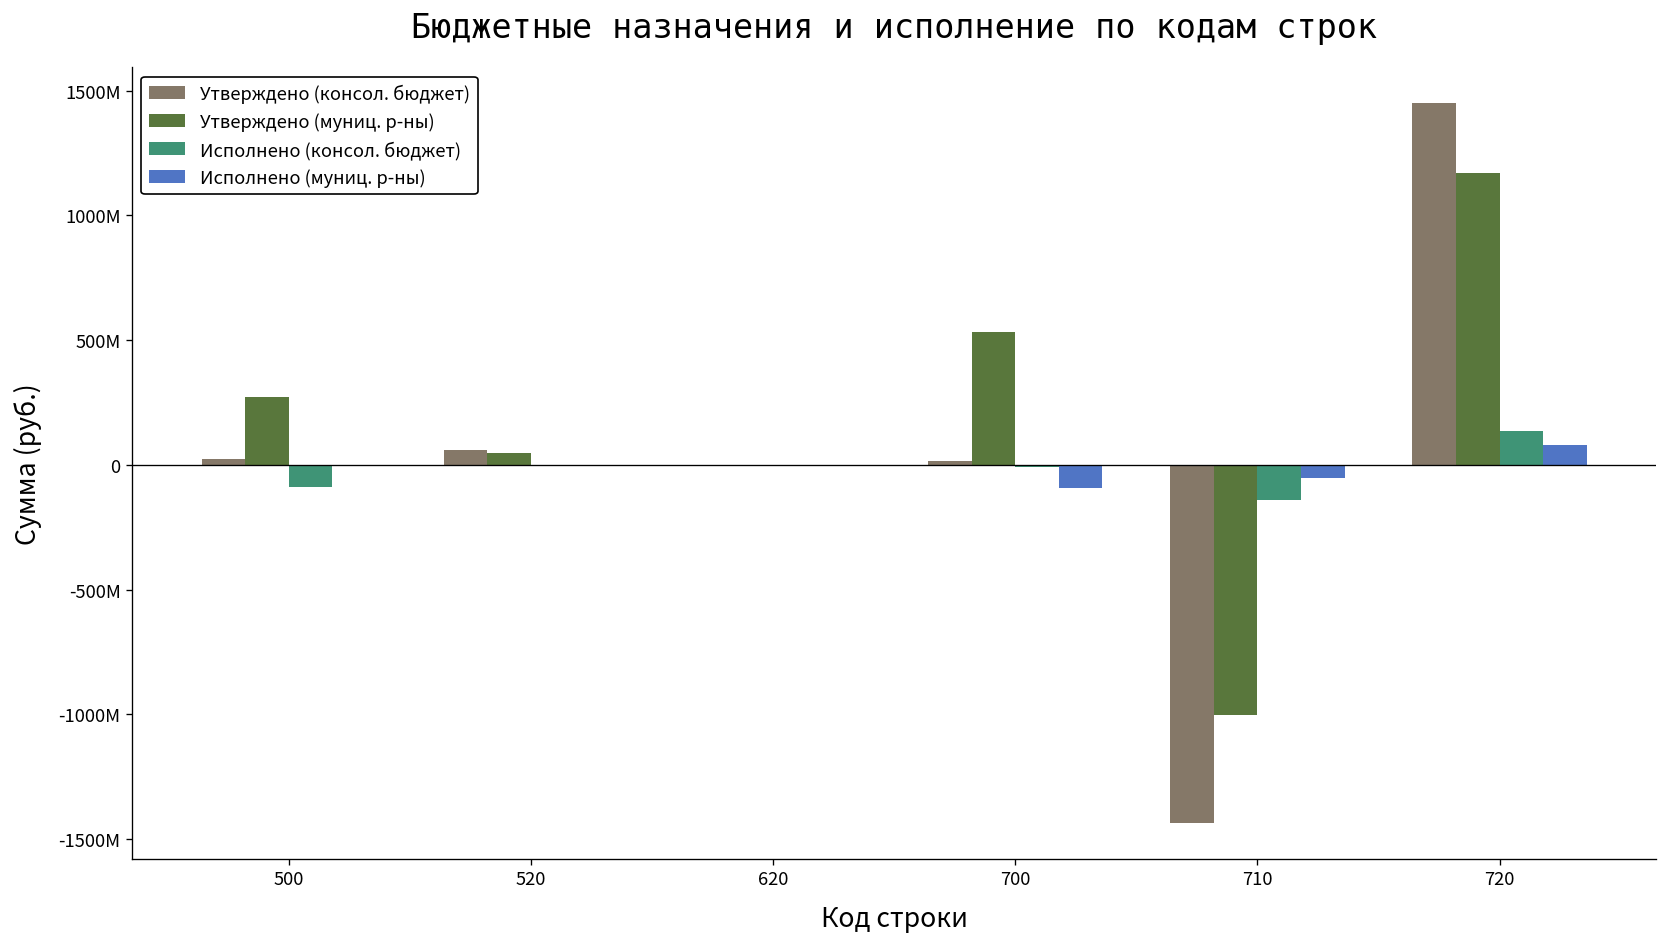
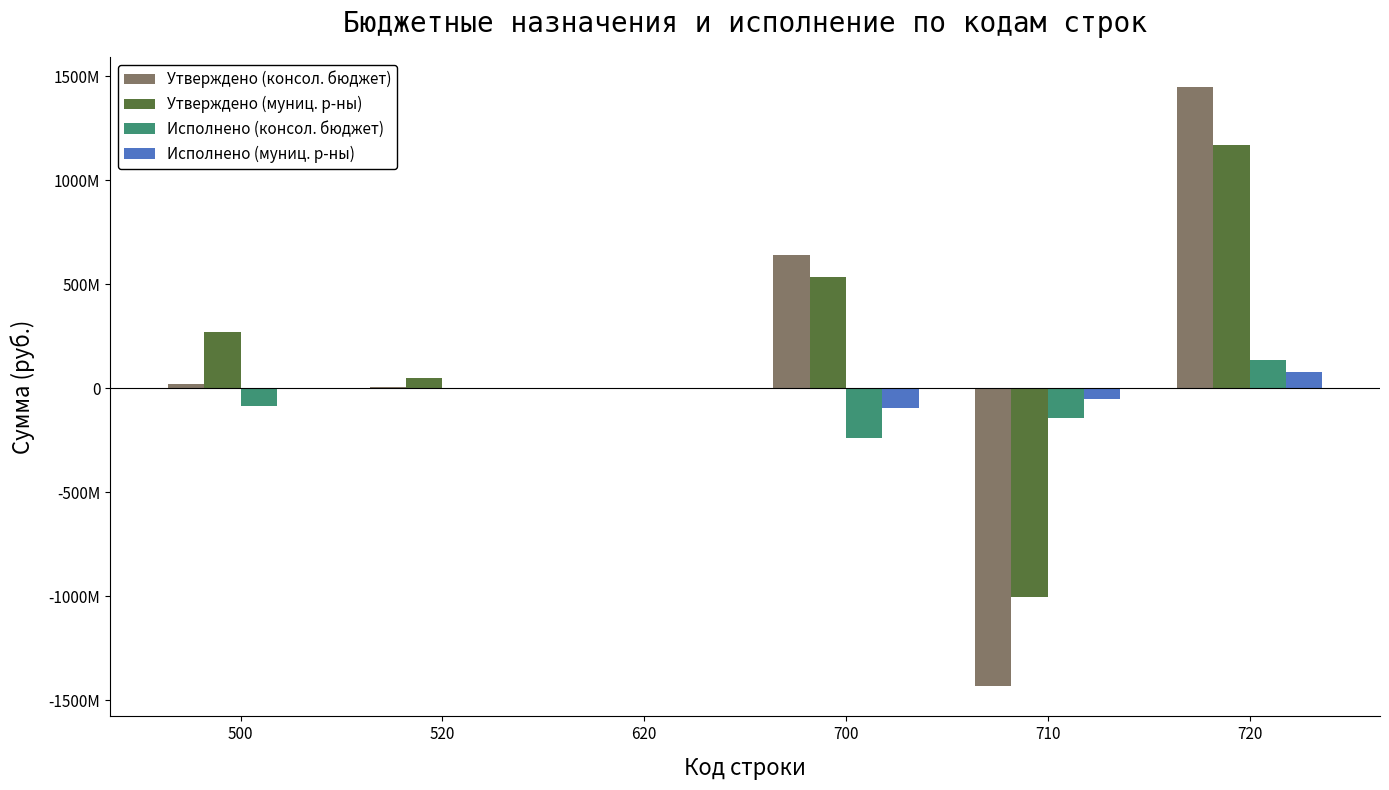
Утверждено (консол. бюджет), 520: 60000000 -> 10000000
Утверждено (консол. бюджет), 700: 10000000 -> 640000000
Исполнено (консол. бюджет), 700: -10000000 -> -240000000
